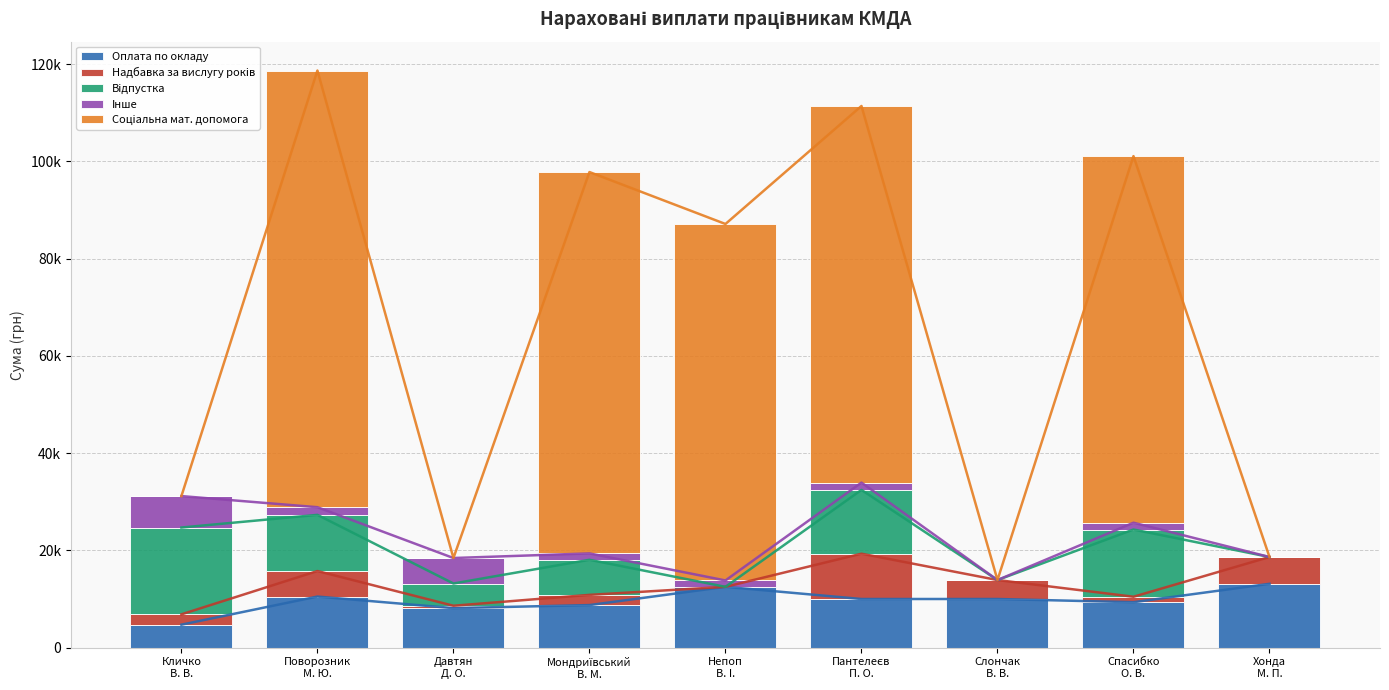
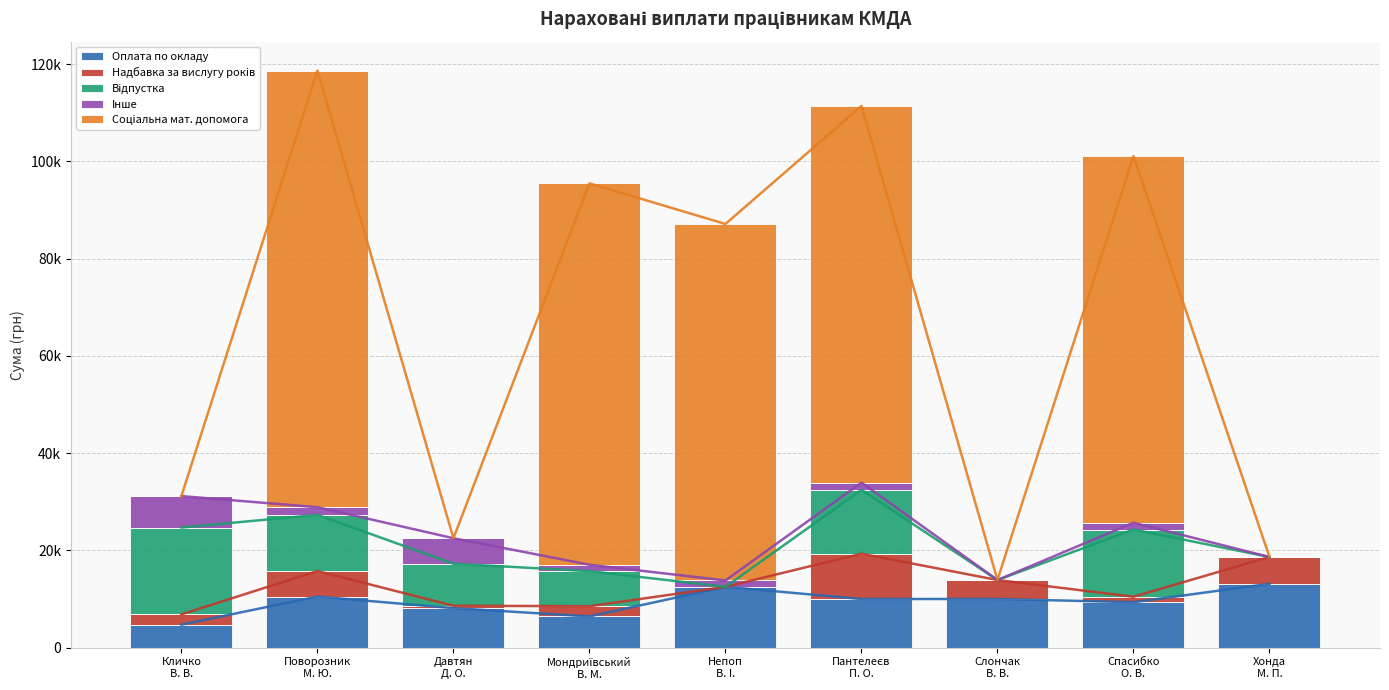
Відпустка, Давтян Д. О.: 5000 -> 9000
Оплата по окладу, Мондриївський В. М.: 9000 -> 6000
